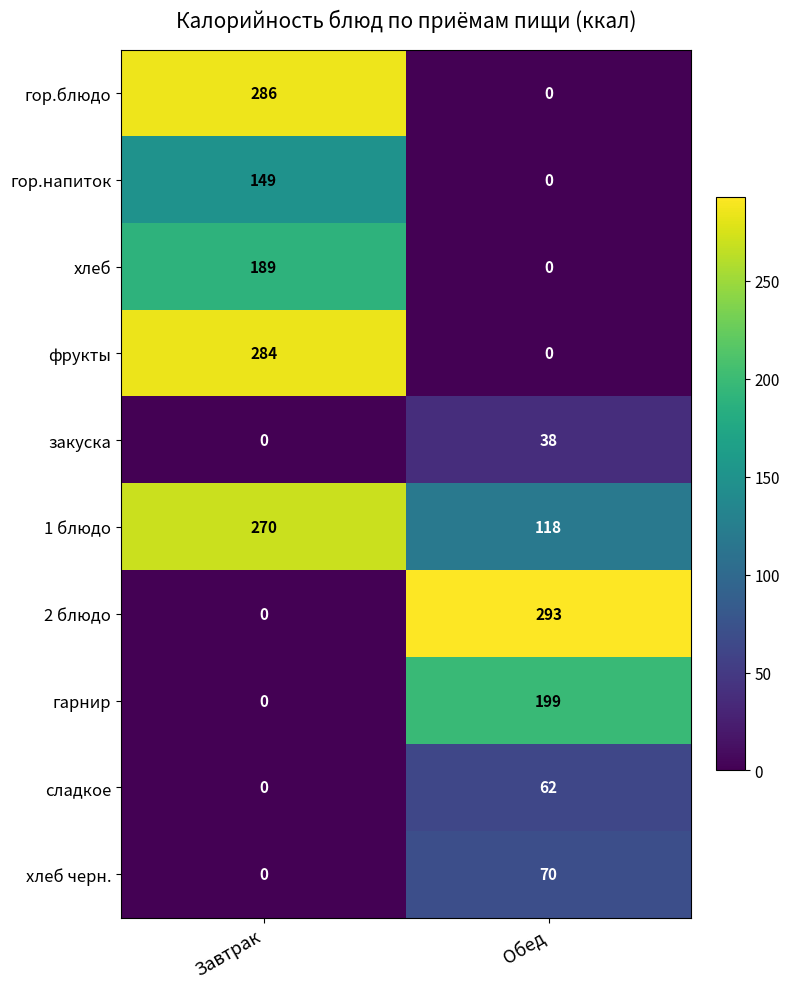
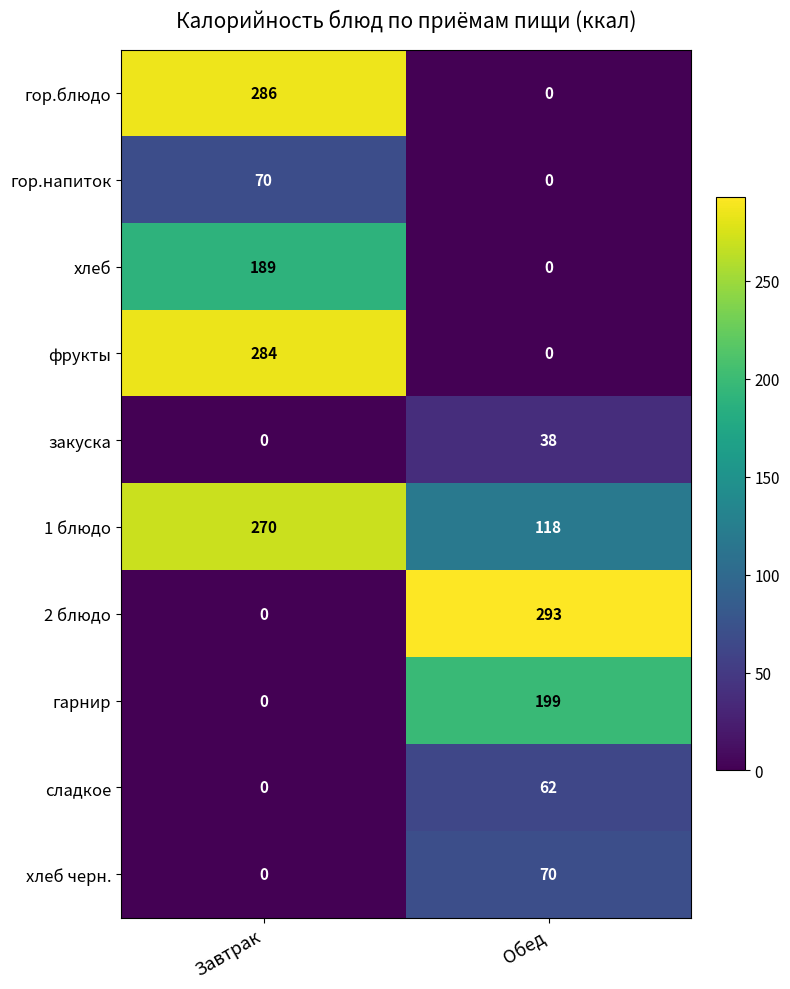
гор.напиток, Завтрак: 149 -> 70
